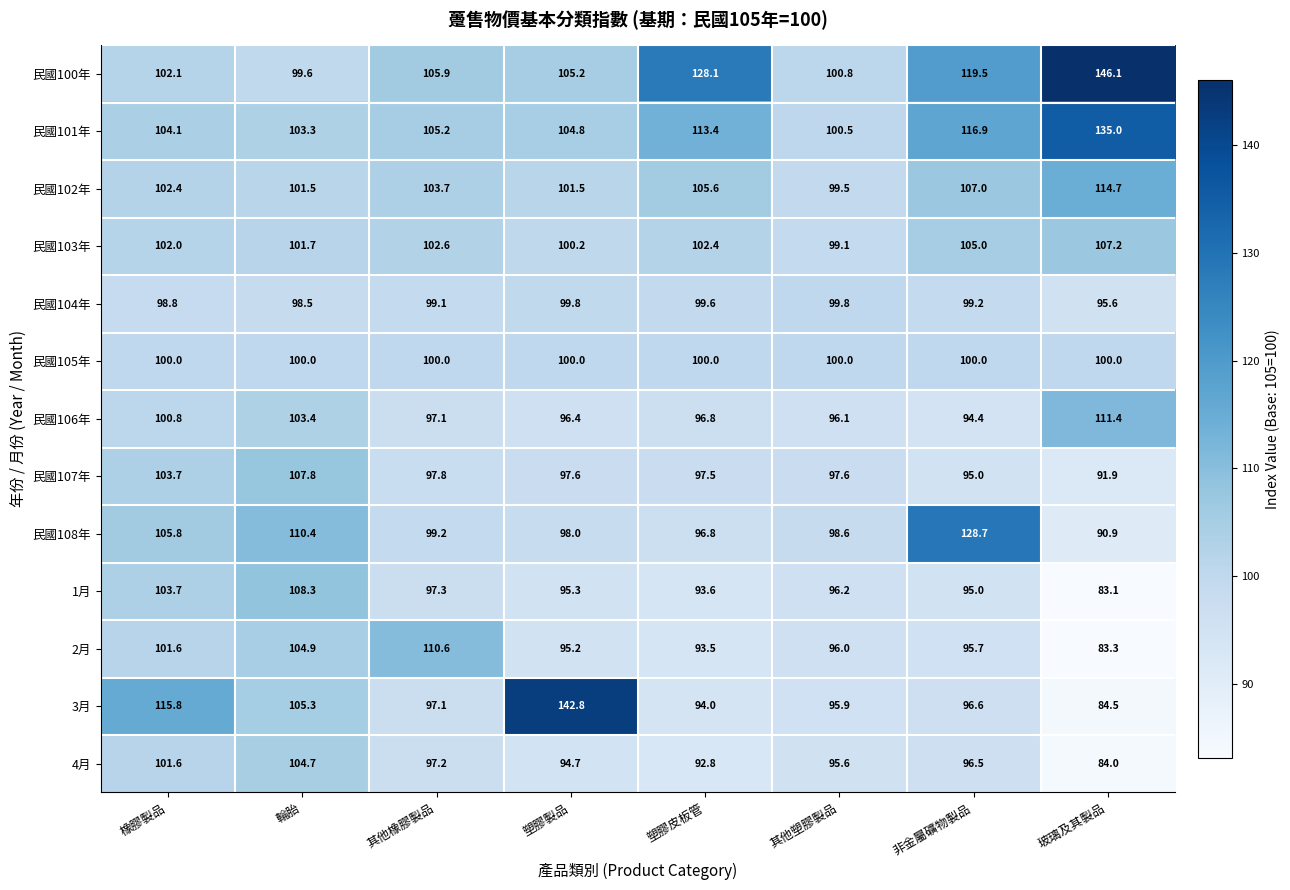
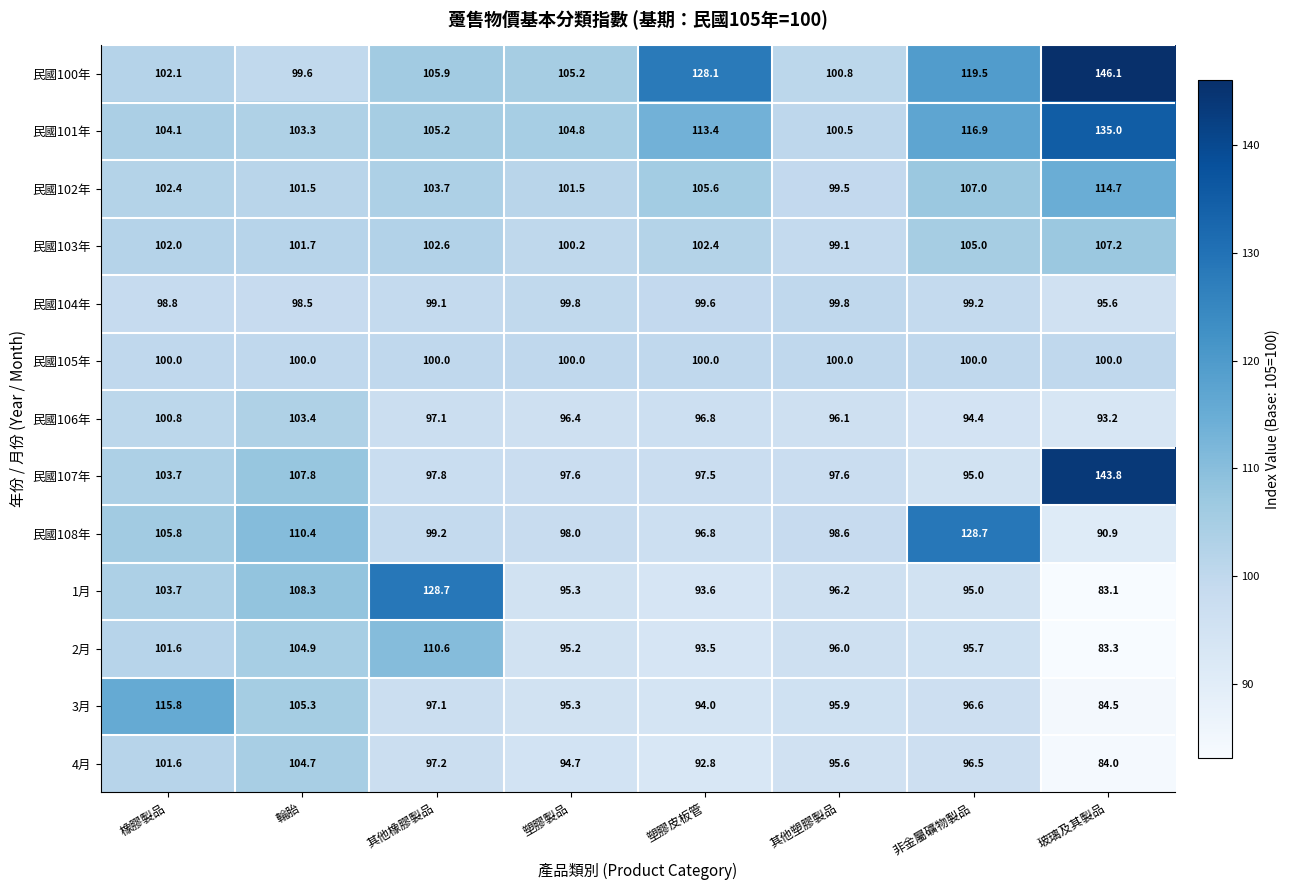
民國106年, 玻璃及其製品: 111.4 -> 93.2
民國107年, 玻璃及其製品: 91.9 -> 143.8
1月, 其他橡膠製品: 97.3 -> 128.7
3月, 塑膠製品: 142.8 -> 95.3
